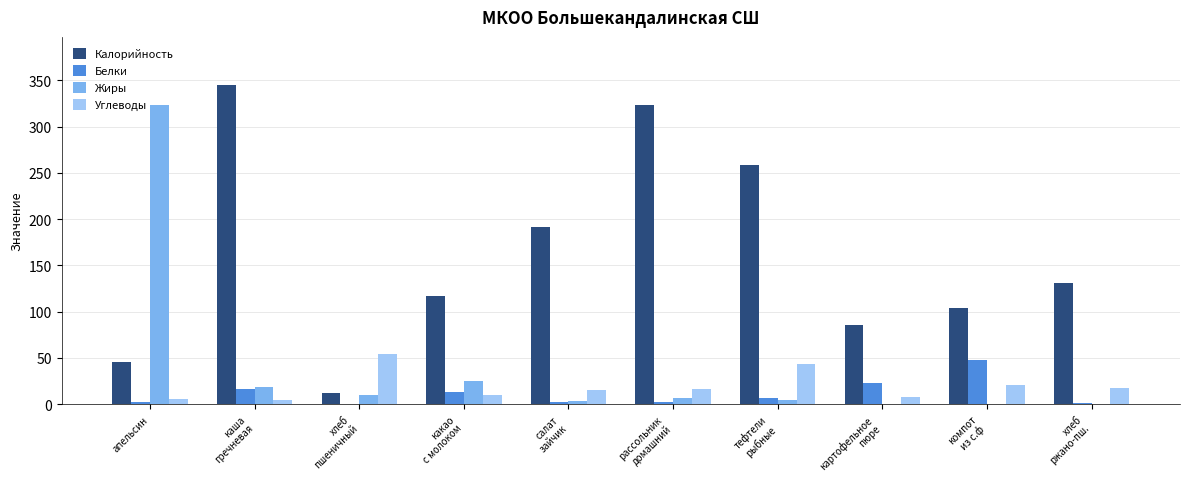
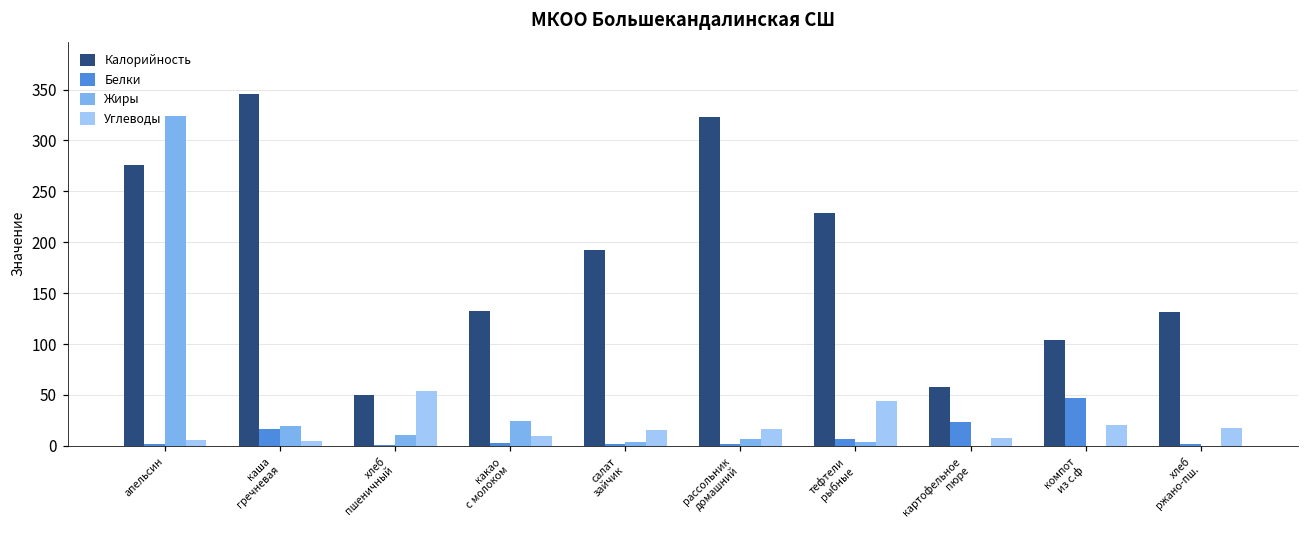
Калорийность, апельсин: 50 -> 280
Калорийность, хлеб пшеничный: 10 -> 50
Калорийность, какао с молоком: 120 -> 130
Белки, какао с молоком: 10 -> 0
Калорийность, тефтели рыбные: 260 -> 230
Калорийность, картофельное пюре: 90 -> 60
